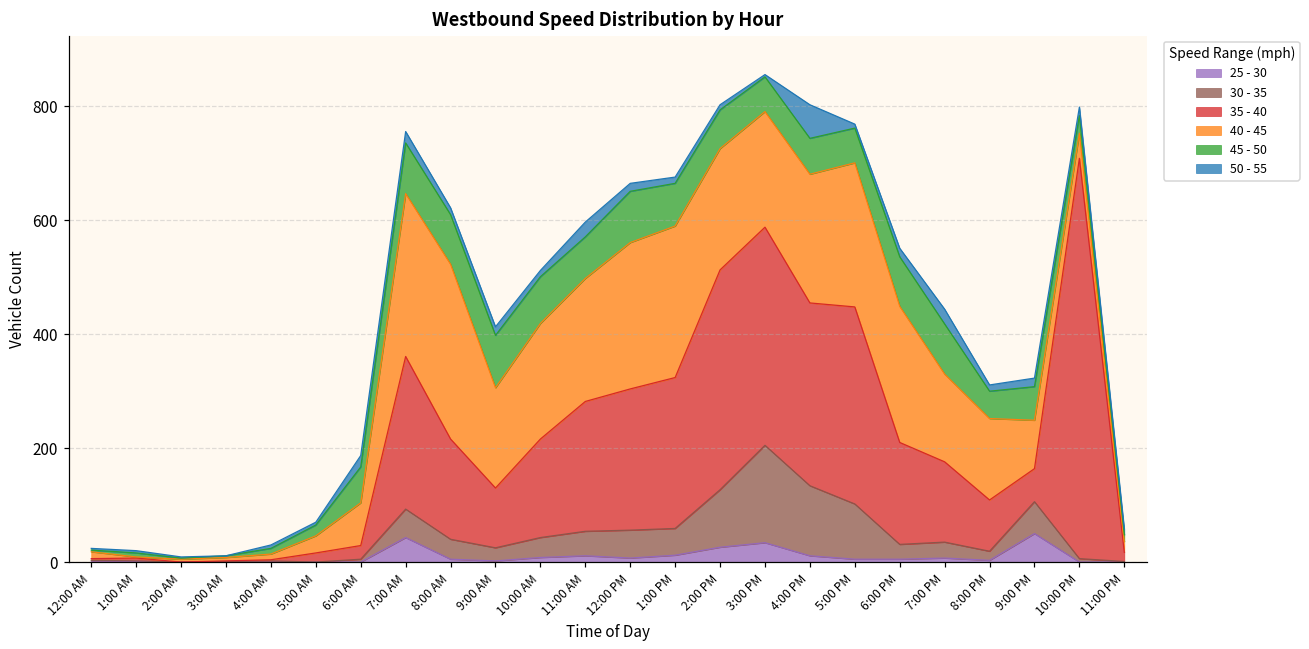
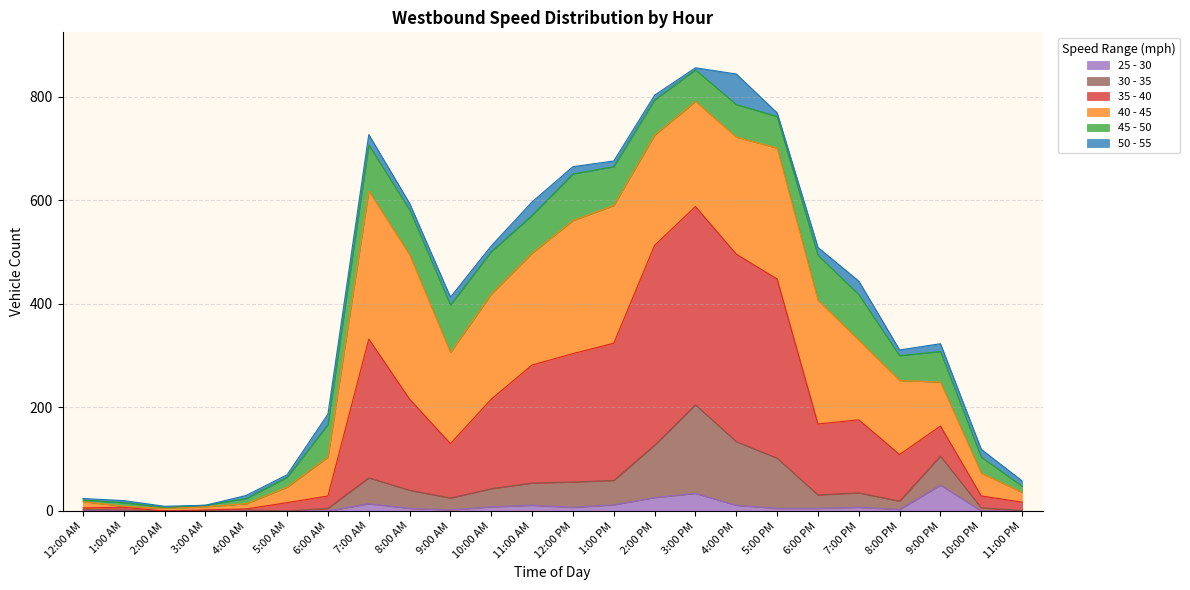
25 - 30, 7:00 AM: 40 -> 10
40 - 45, 8:00 AM: 310 -> 280
35 - 40, 4:00 PM: 320 -> 360
35 - 40, 6:00 PM: 180 -> 140
35 - 40, 10:00 PM: 700 -> 20
